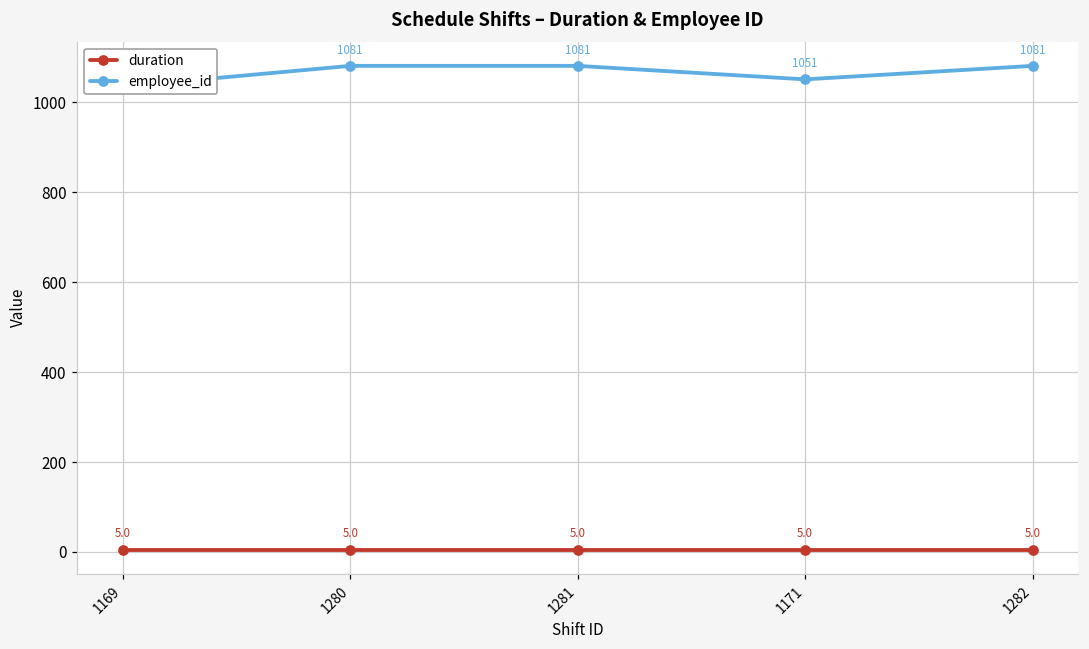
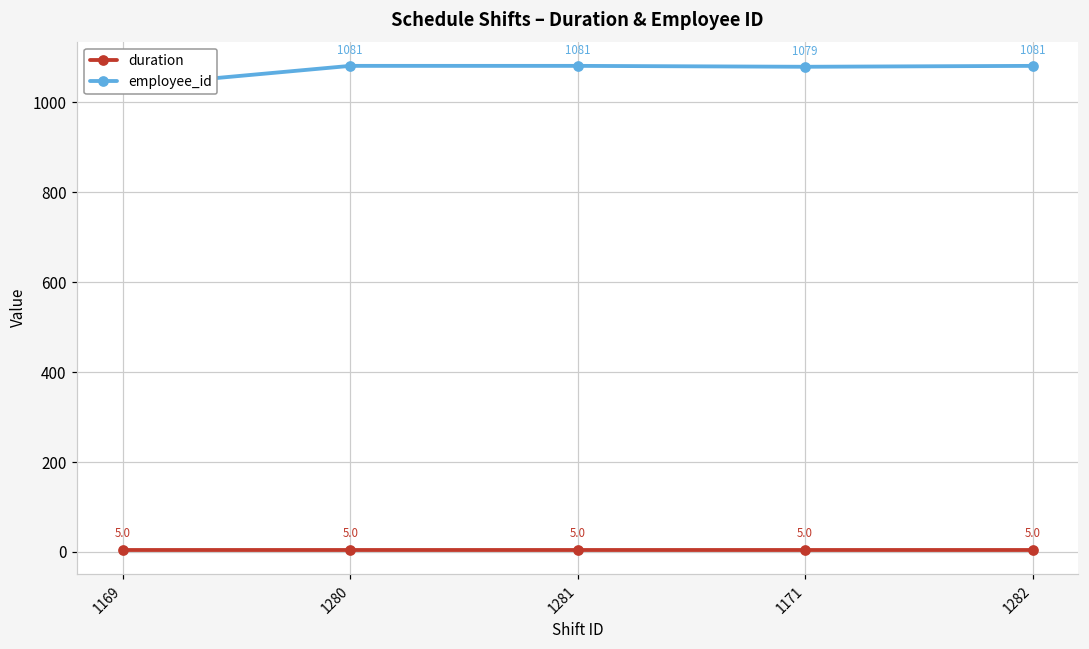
employee_id, 1171: 1051 -> 1079
